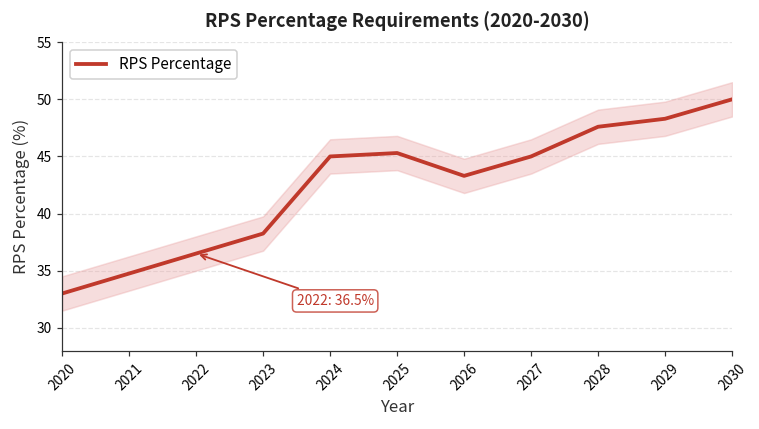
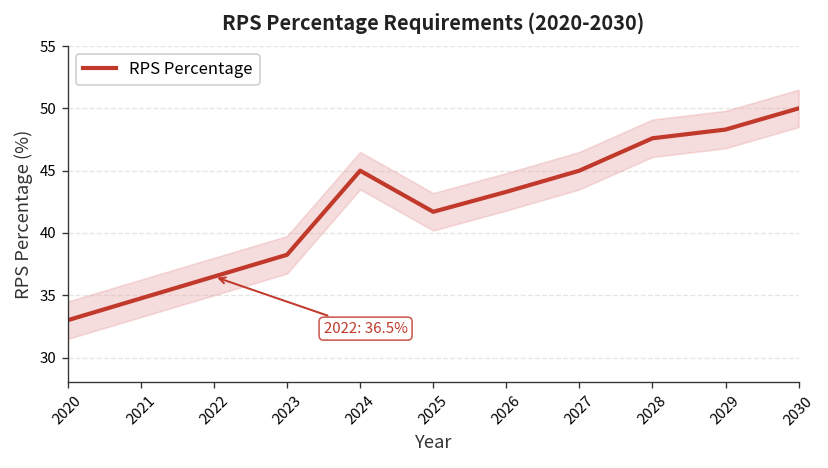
RPS Percentage, 2025: 45.3 -> 41.7
